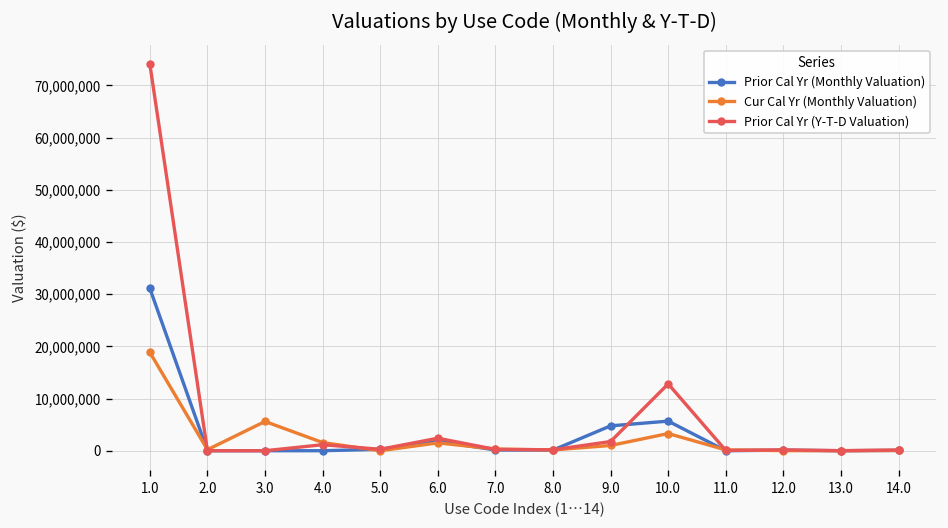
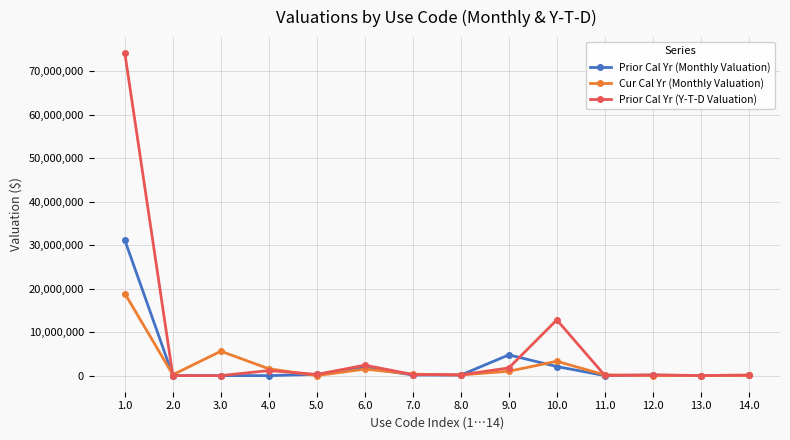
Prior Cal Yr (Monthly Valuation), 10.0: 6,000,000 -> 2,000,000
